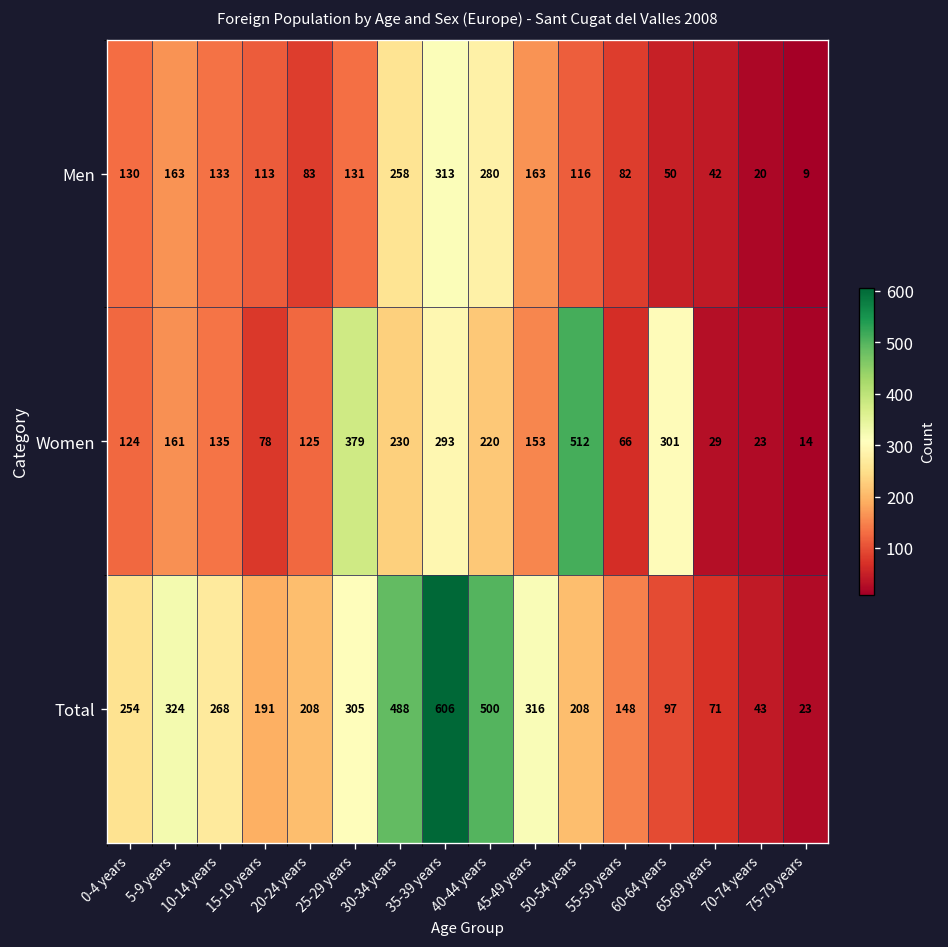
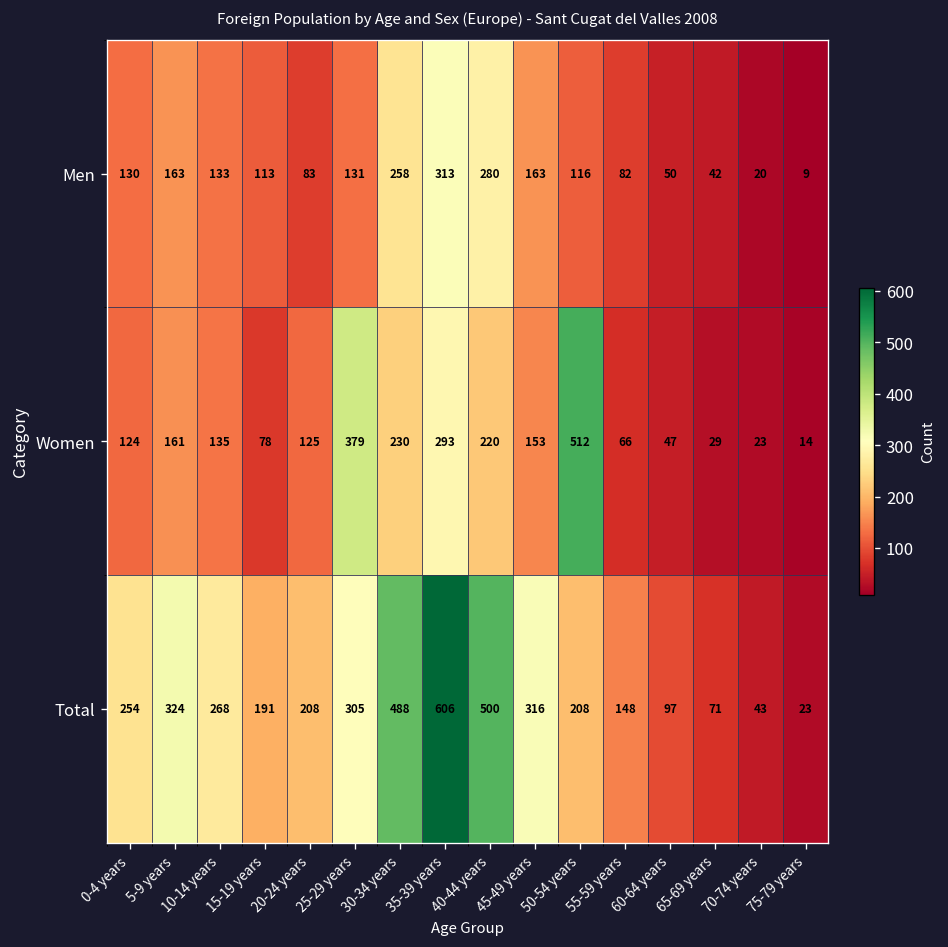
Women, 60-64 years: 301 -> 47
